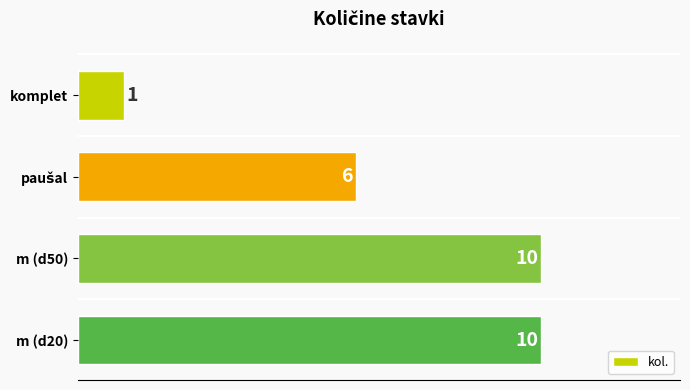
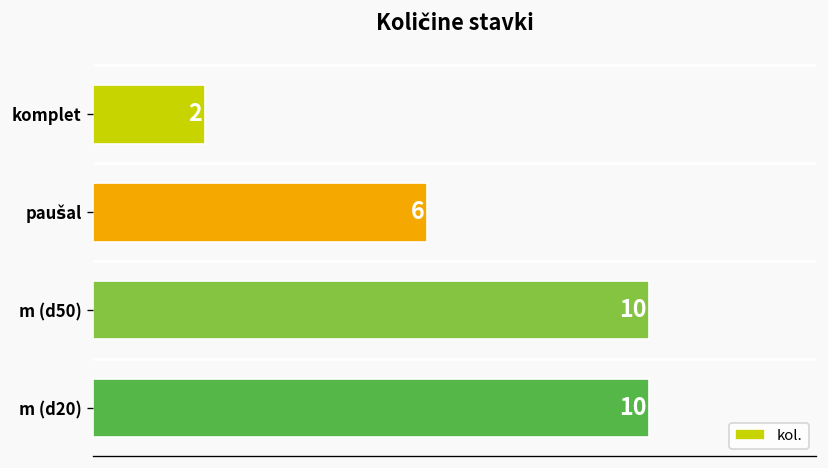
komplet: 1 -> 2
